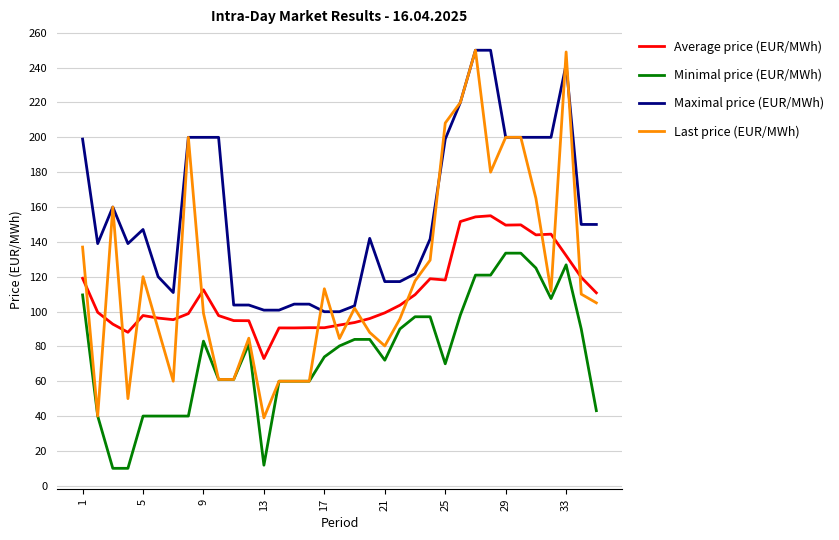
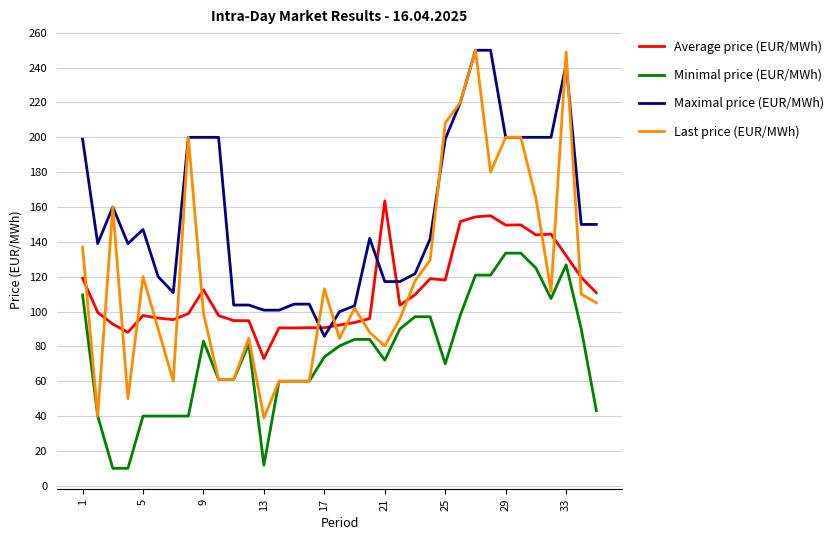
Maximal price (EUR/MWh), 17: 100 -> 86
Average price (EUR/MWh), 21: 99 -> 164
